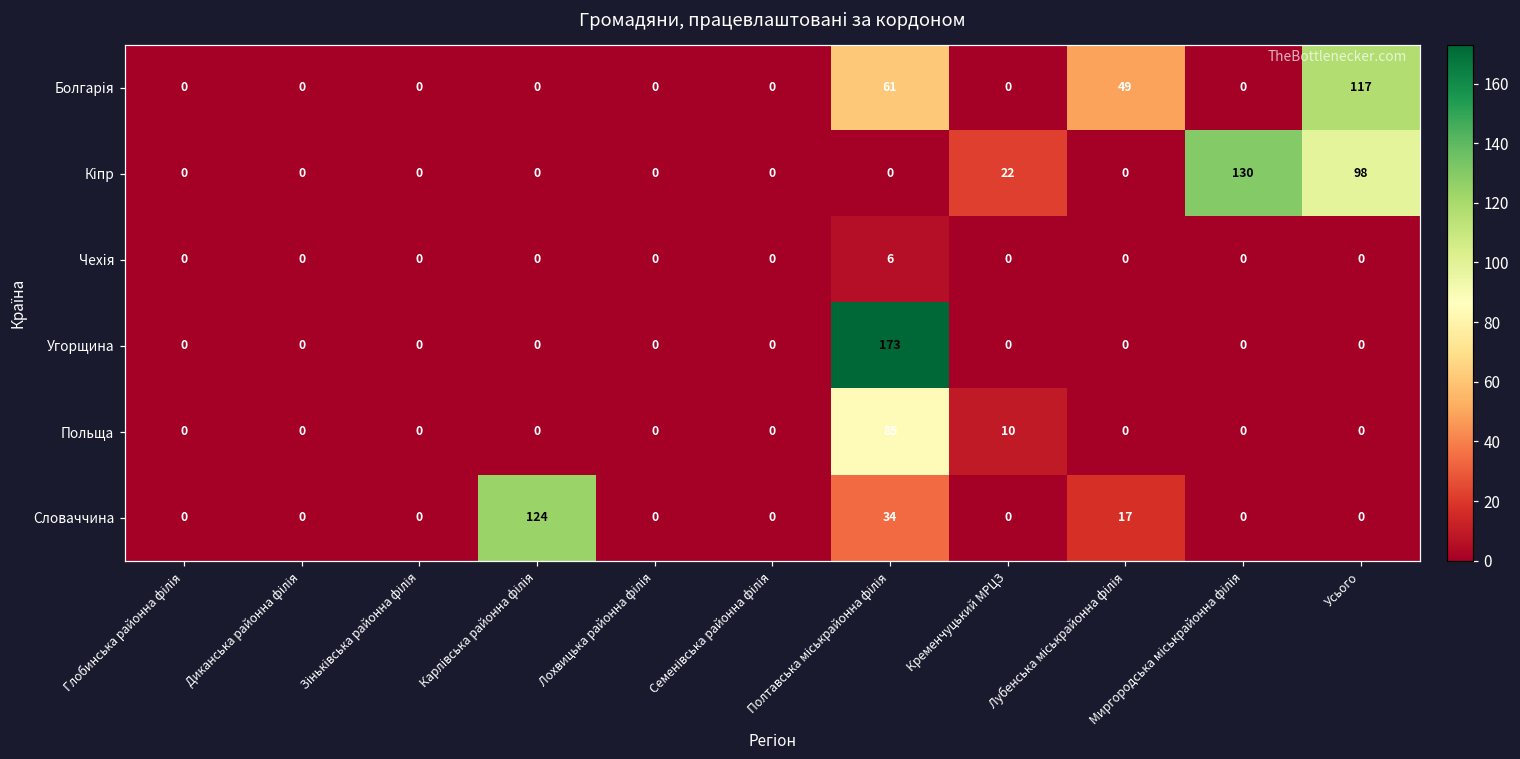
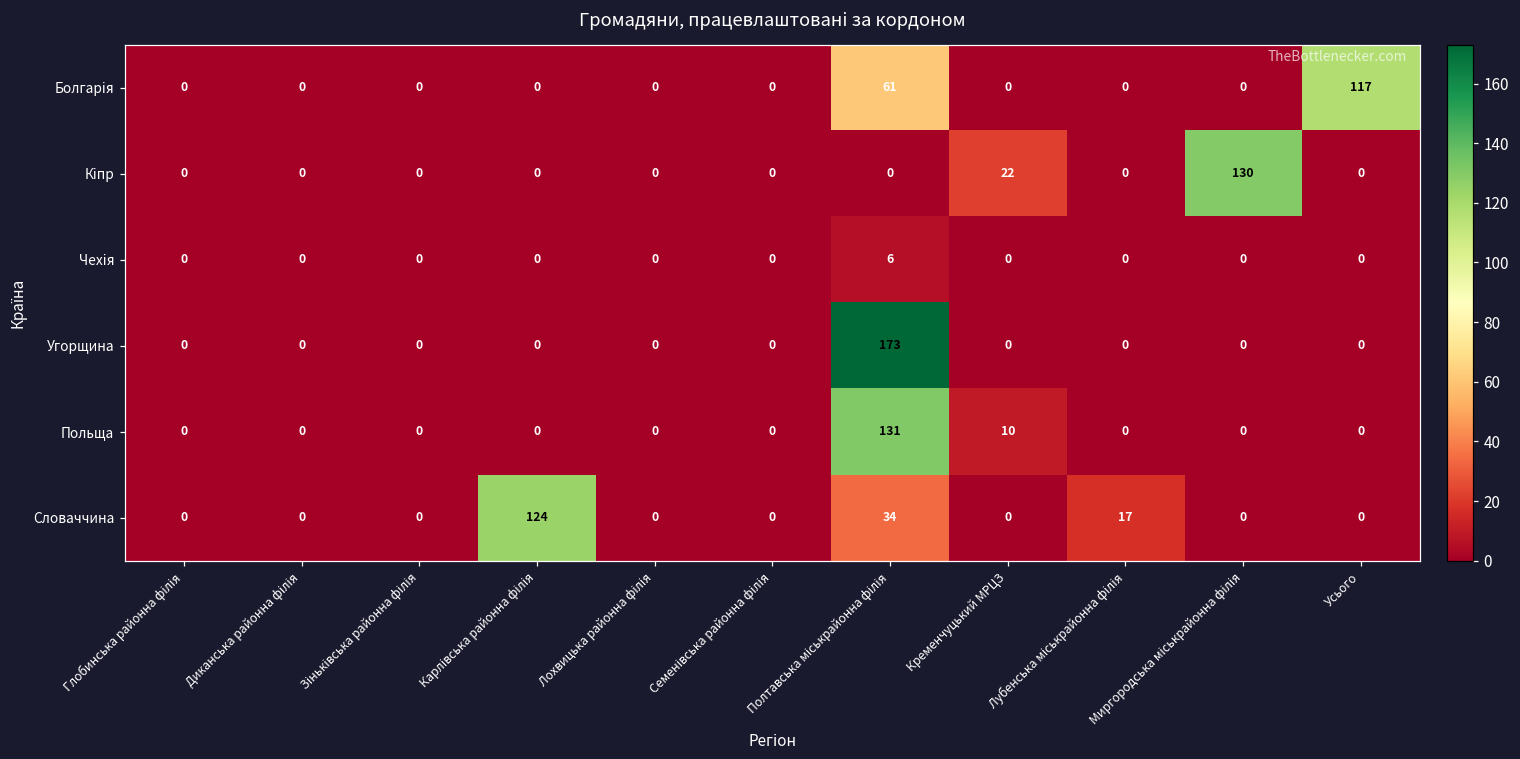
Болгарія, Лубенська міськрайонна філія: 49 -> 0
Кіпр, Усього: 98 -> 0
Польща, Полтавська міськрайонна філія: 85 -> 131
